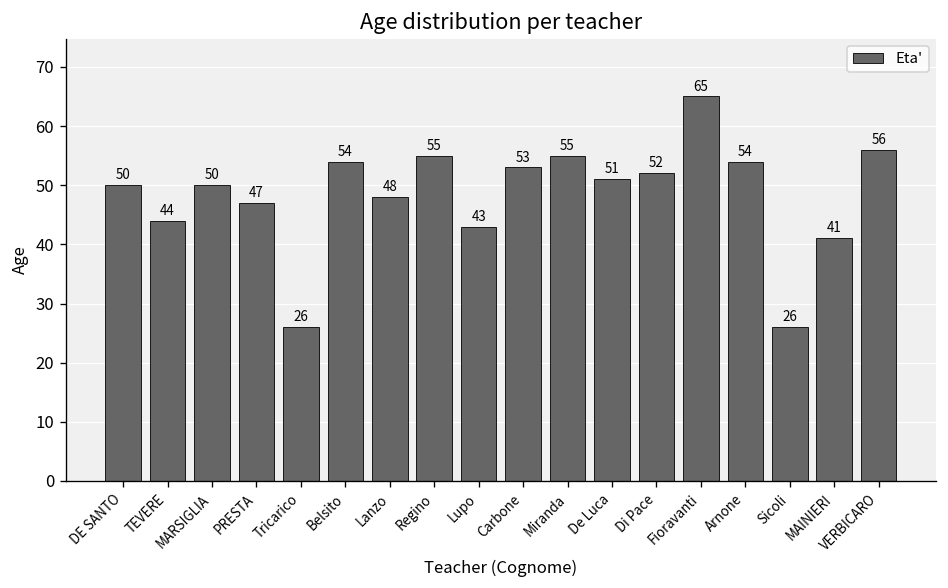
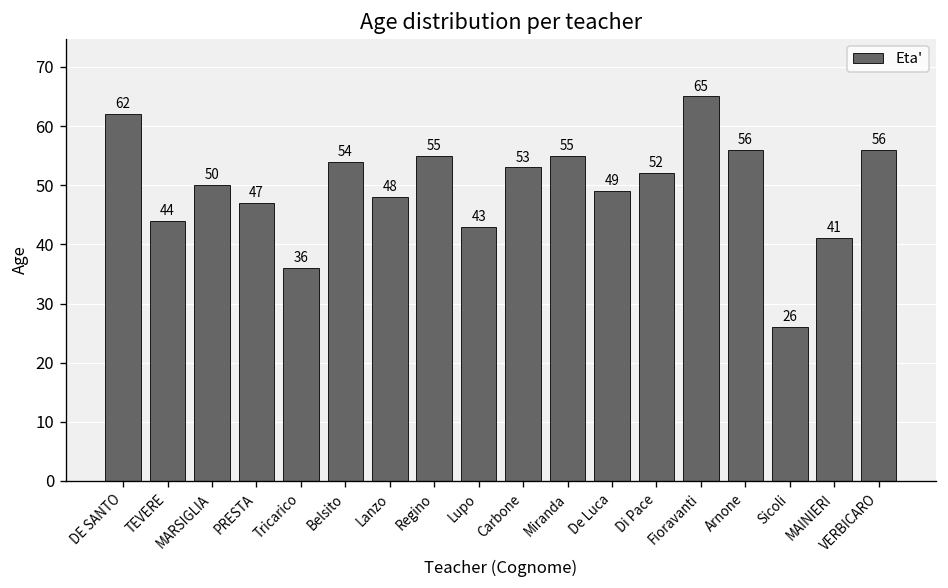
DE SANTO: 50 -> 62
Tricarico: 26 -> 36
De Luca: 51 -> 49
Arnone: 54 -> 56
